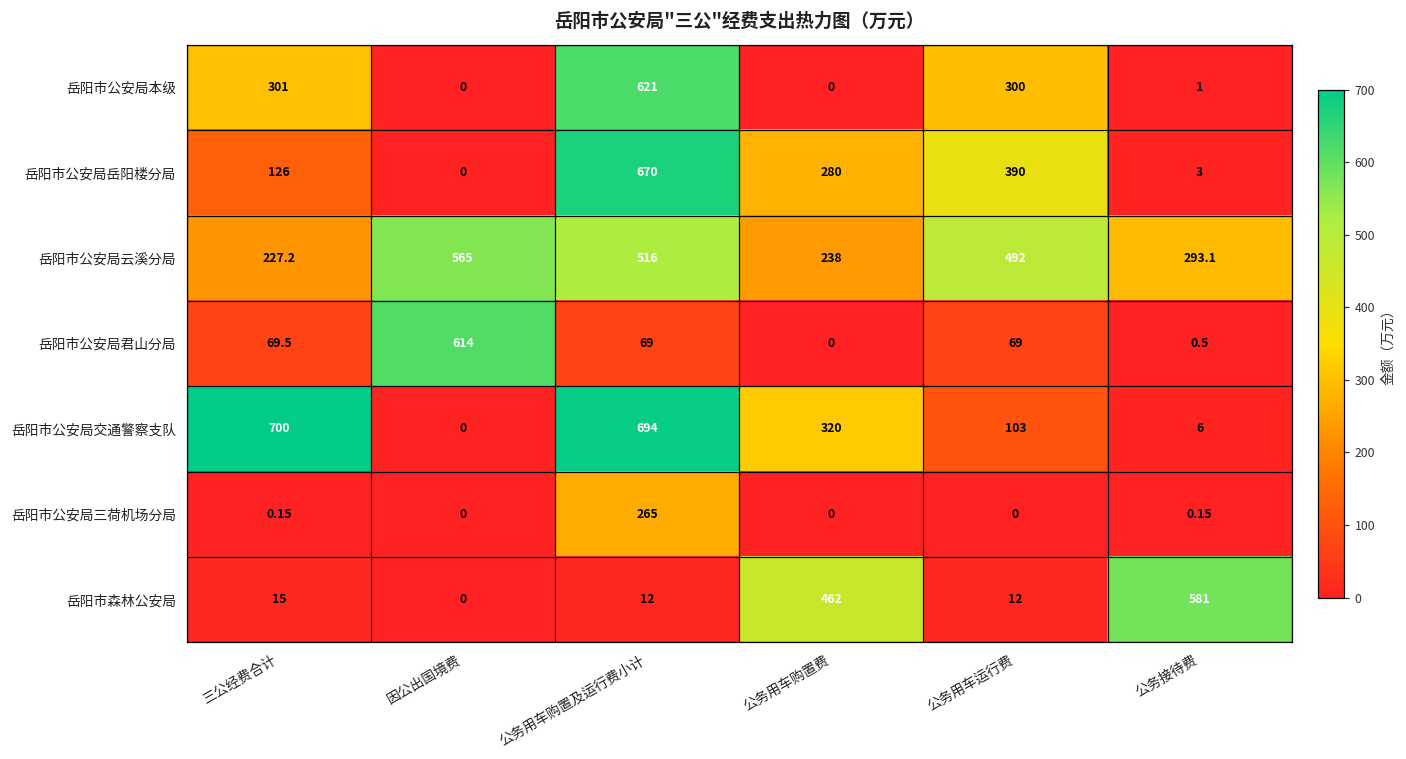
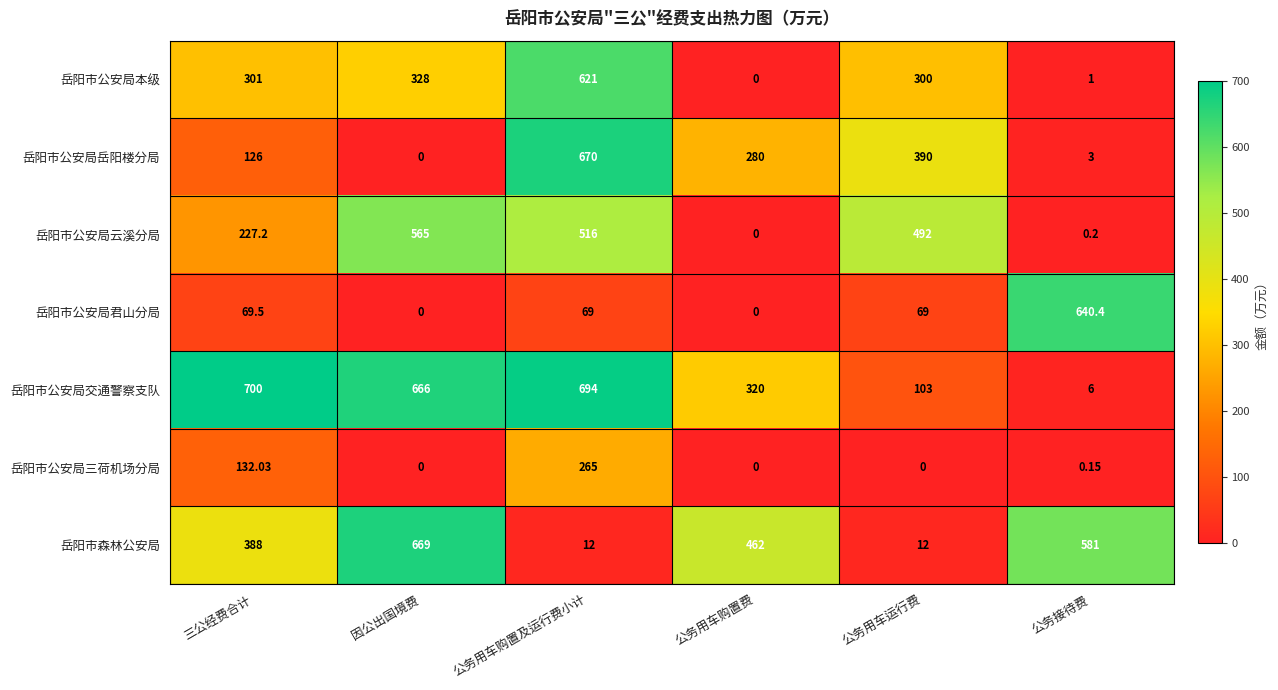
岳阳市公安局本级, 因公出国境费: 0 -> 328
岳阳市公安局云溪分局, 公务用车购置费: 238 -> 0
岳阳市公安局云溪分局, 公务接待费: 293.1 -> 0.2
岳阳市公安局君山分局, 因公出国境费: 614 -> 0
岳阳市公安局君山分局, 公务接待费: 0.5 -> 640.4
岳阳市公安局交通警察支队, 因公出国境费: 0 -> 666
岳阳市公安局三荷机场分局, 三公经费合计: 0.15 -> 132.03
岳阳市森林公安局, 三公经费合计: 15 -> 388
岳阳市森林公安局, 因公出国境费: 0 -> 669
